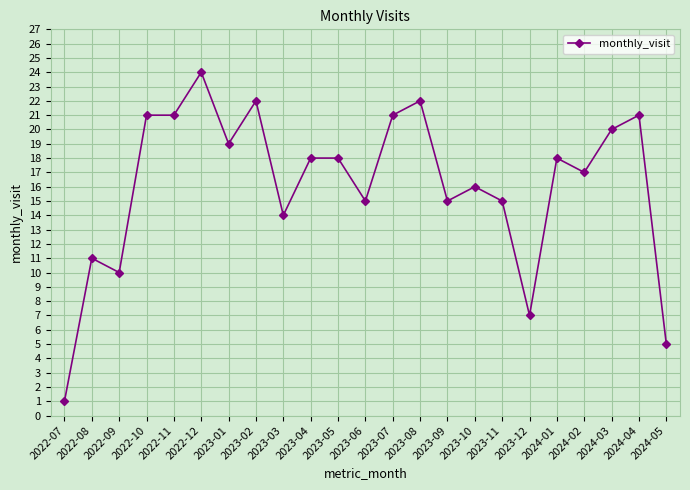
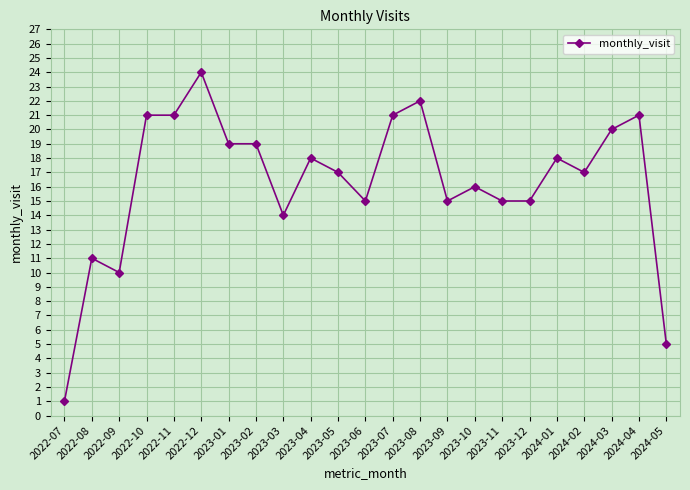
2023-02: 22 -> 19
2023-05: 18 -> 17
2023-12: 7 -> 15
